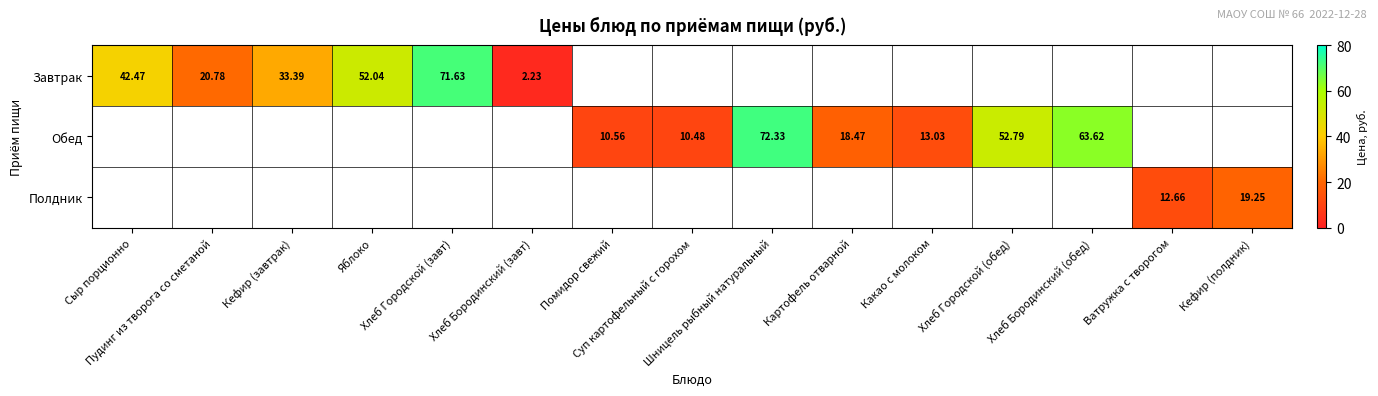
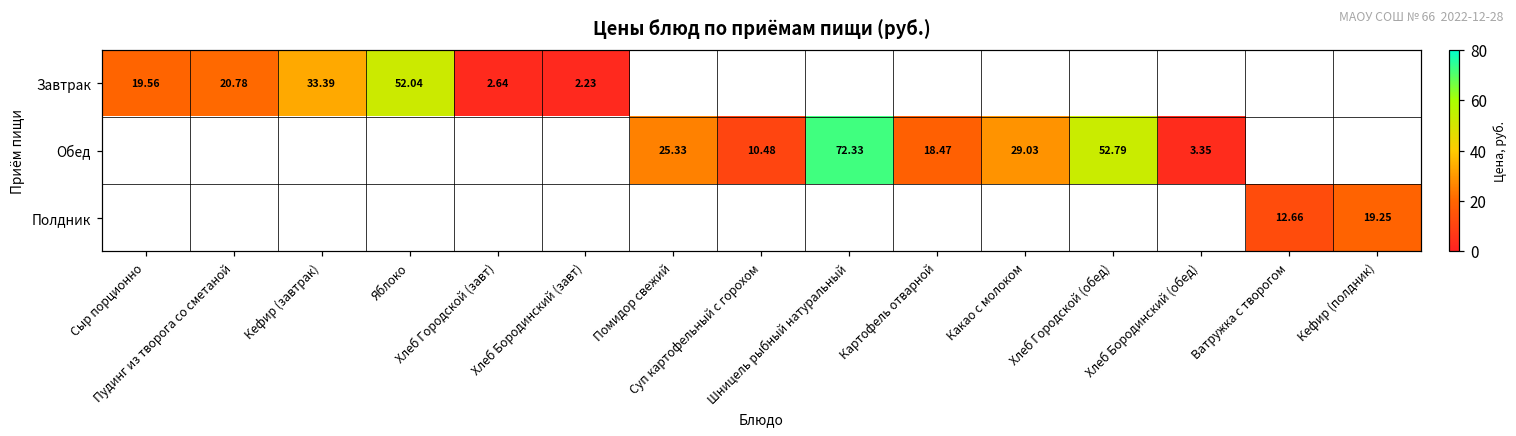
Завтрак, Сыр порционно: 42.47 -> 19.56
Завтрак, Хлеб Городской (завт): 71.63 -> 2.64
Обед, Помидор свежий: 10.56 -> 25.33
Обед, Какао с молоком: 13.03 -> 29.03
Обед, Хлеб Бородинский (обед): 63.62 -> 3.35
